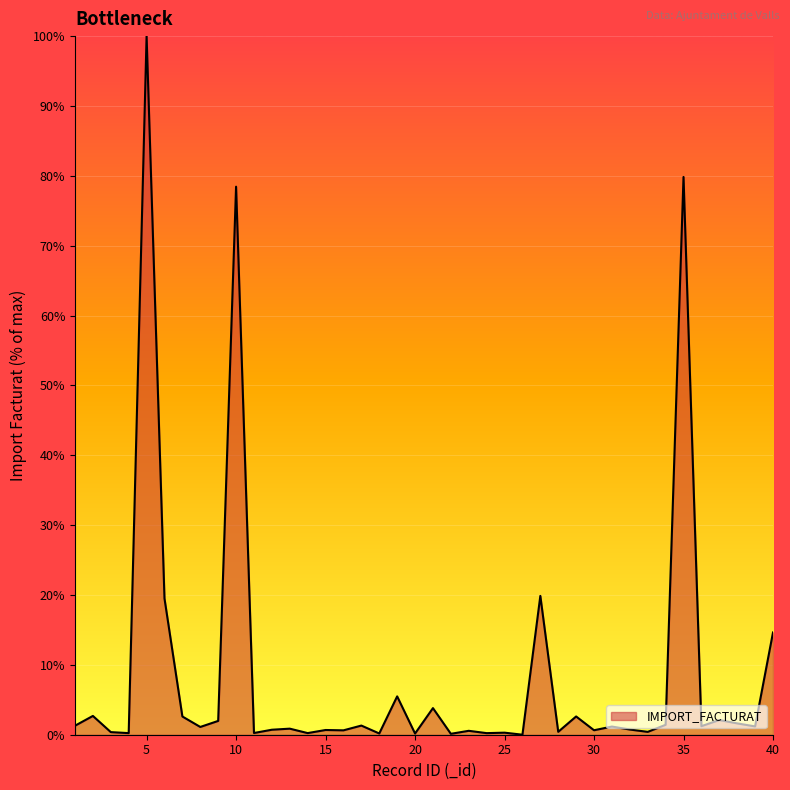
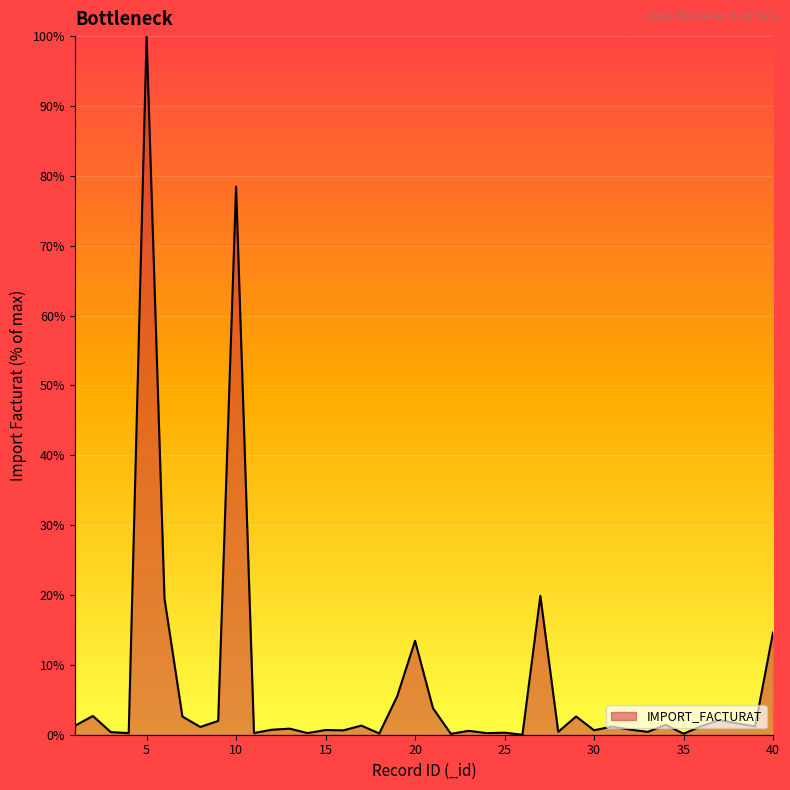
20: 0% -> 13%
35: 80% -> 0%
